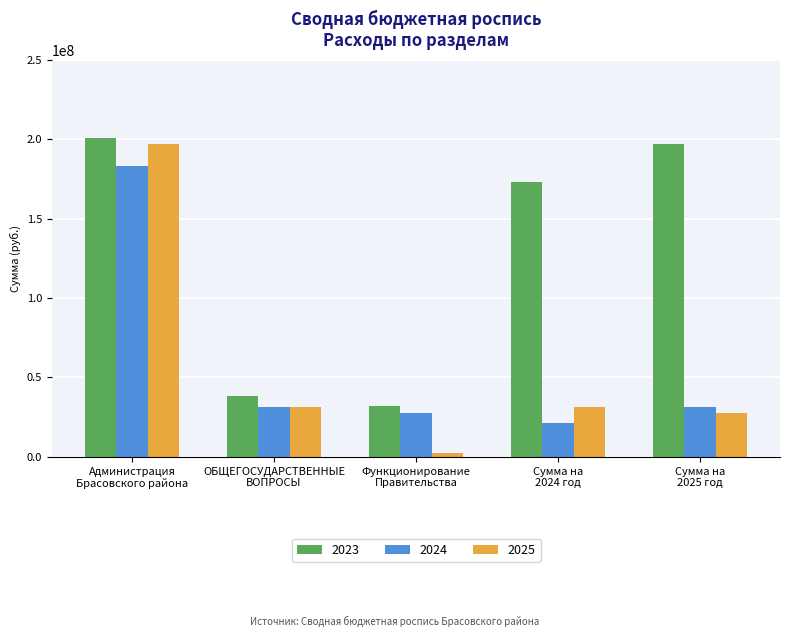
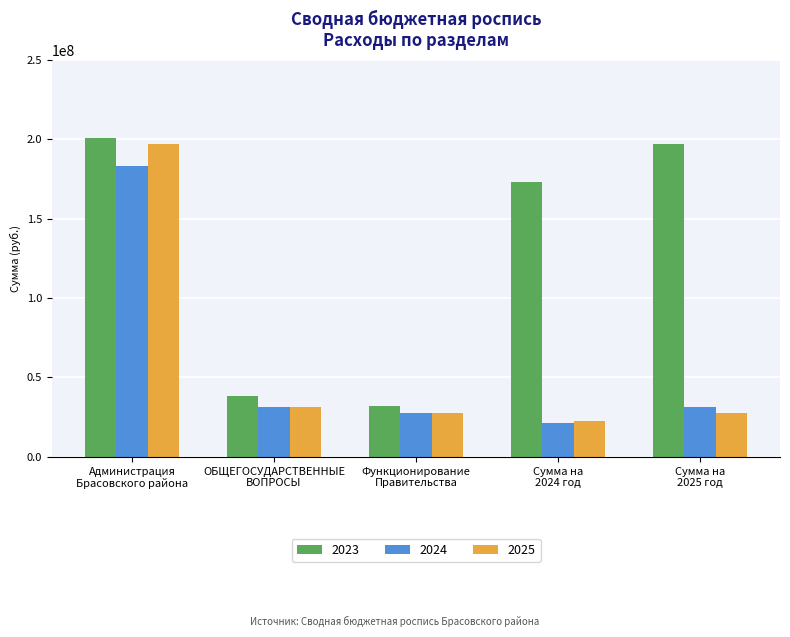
2025, Функционирование Правительства: 3000000 -> 27000000
2025, Сумма на 2024 год: 31000000 -> 22000000
